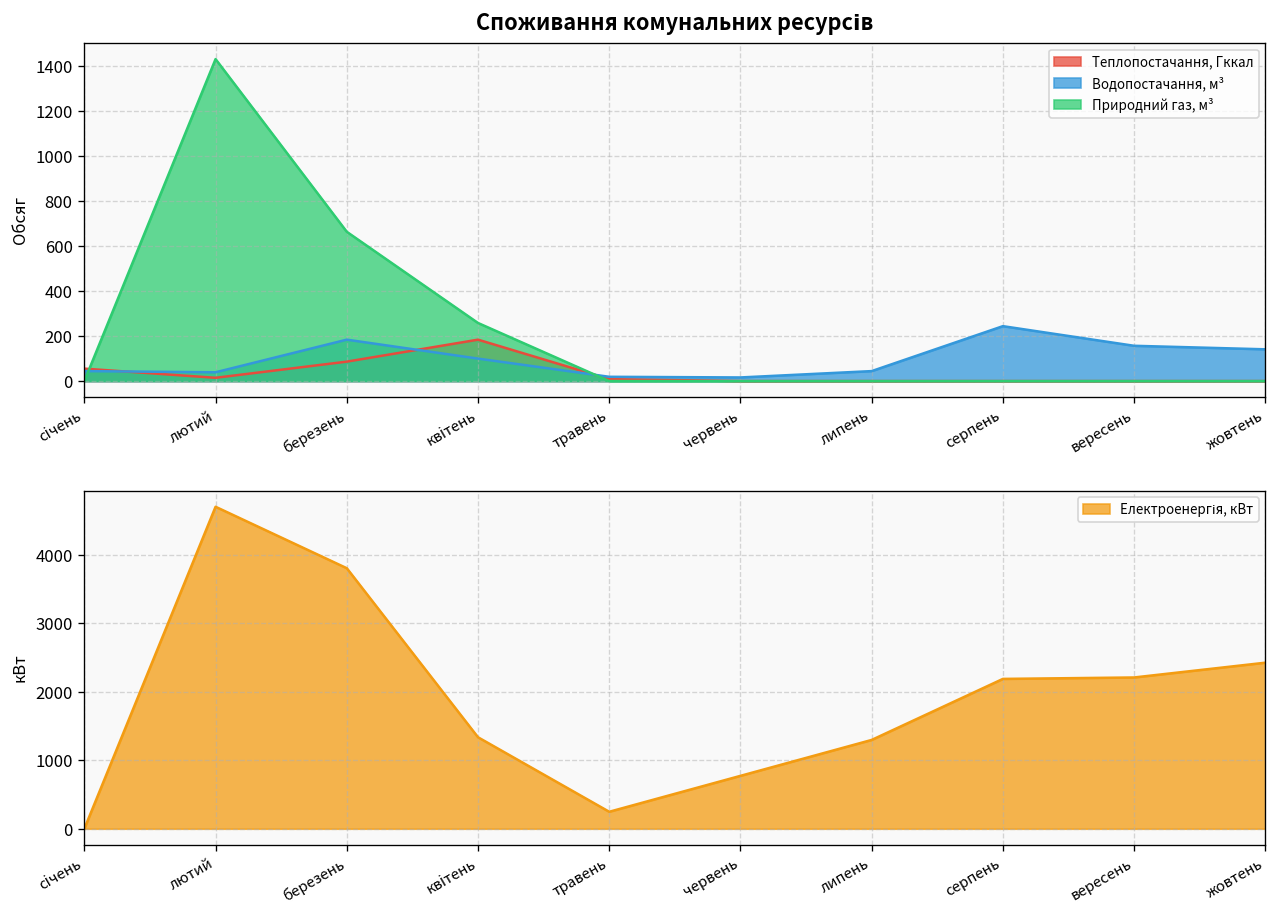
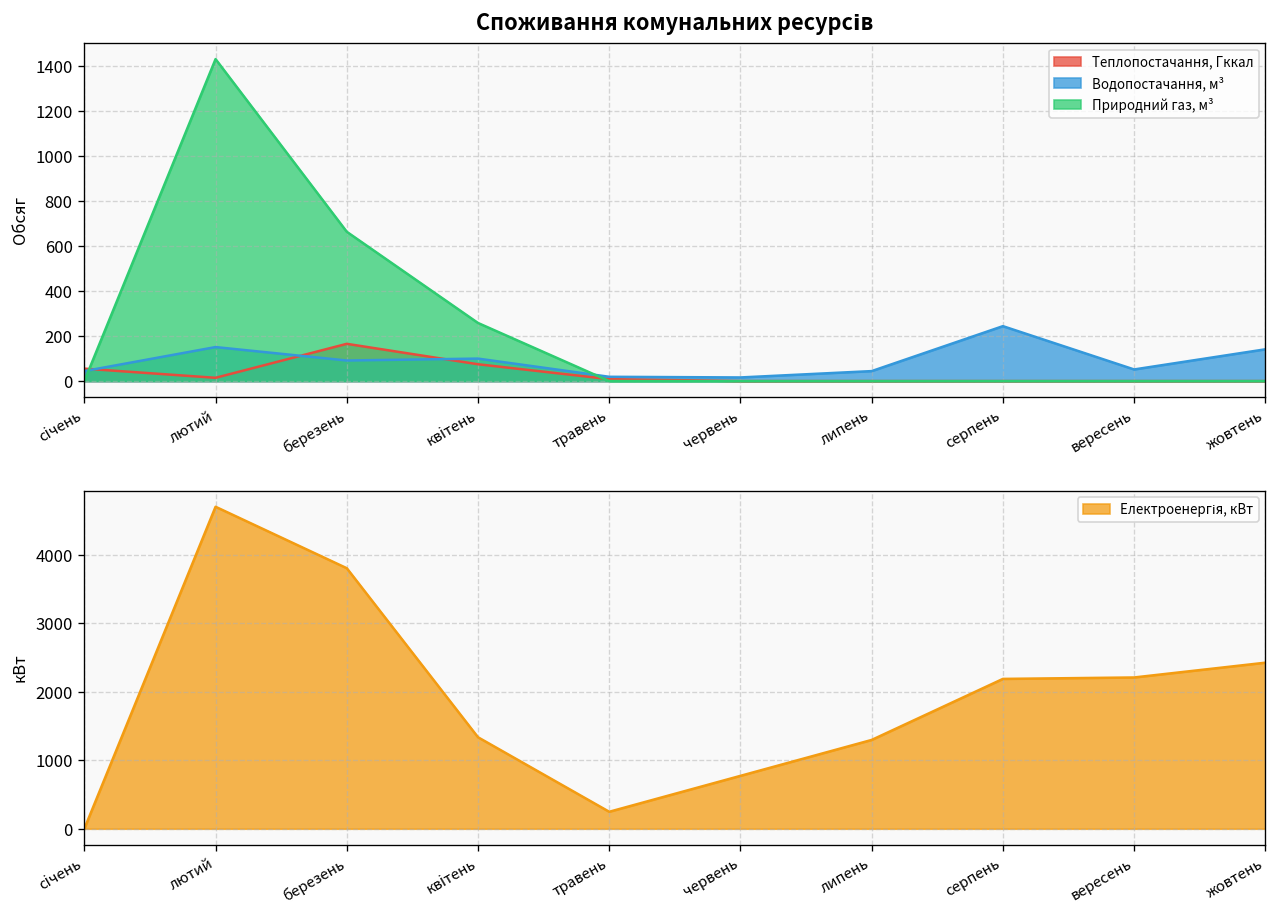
Споживання комунальних ресурсів, Водопостачання, м³, лютий: 40 -> 150
Споживання комунальних ресурсів, Теплопостачання, Гккал, березень: 90 -> 170
Споживання комунальних ресурсів, Водопостачання, м³, березень: 180 -> 90
Споживання комунальних ресурсів, Теплопостачання, Гккал, квітень: 180 -> 70
Споживання комунальних ресурсів, Водопостачання, м³, вересень: 160 -> 50
